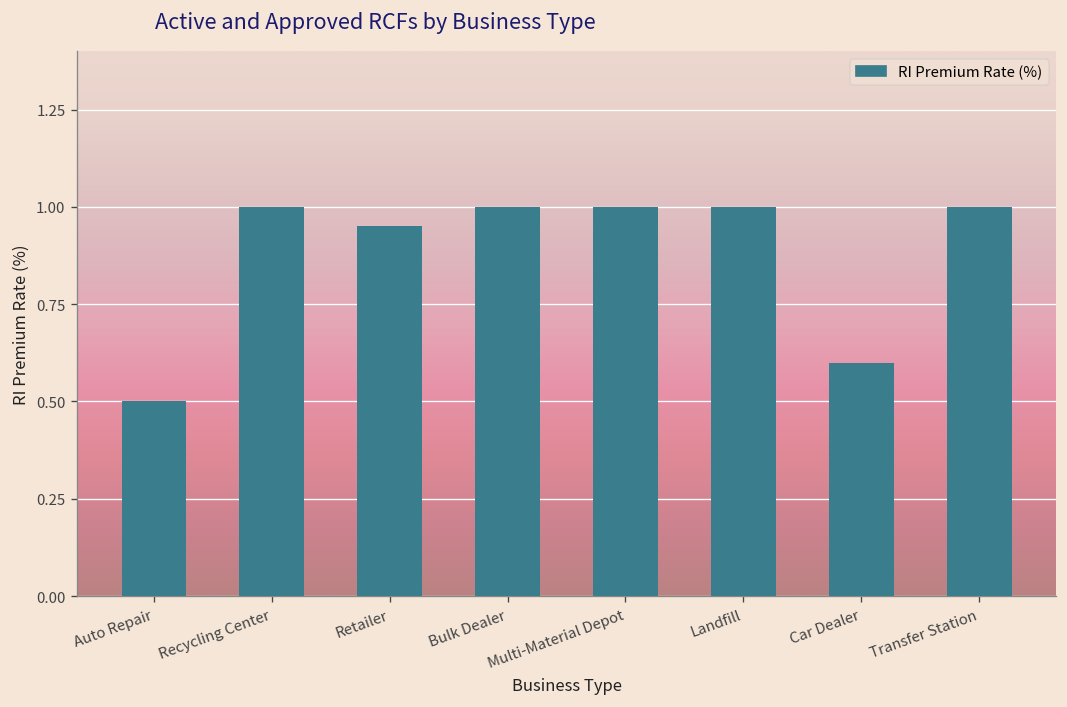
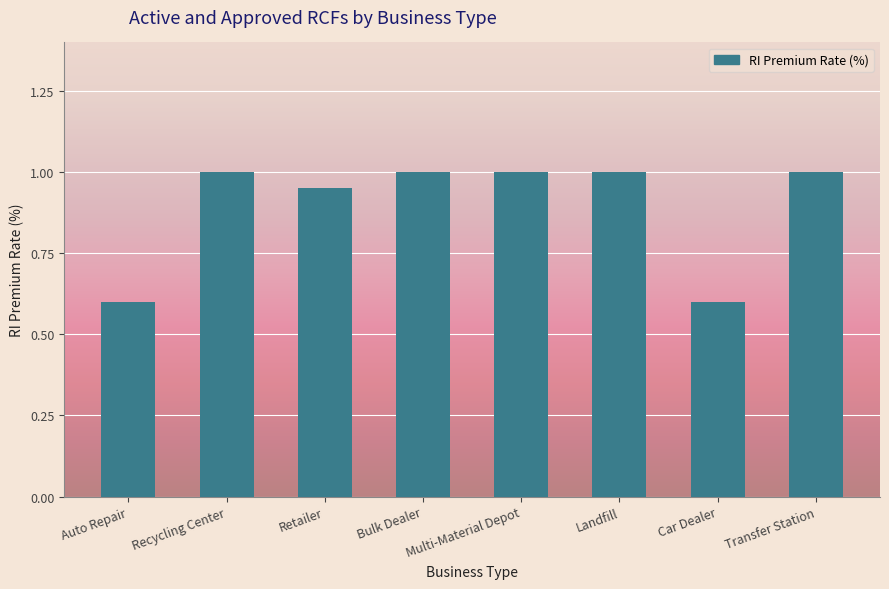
Auto Repair: 0.5 -> 0.6
